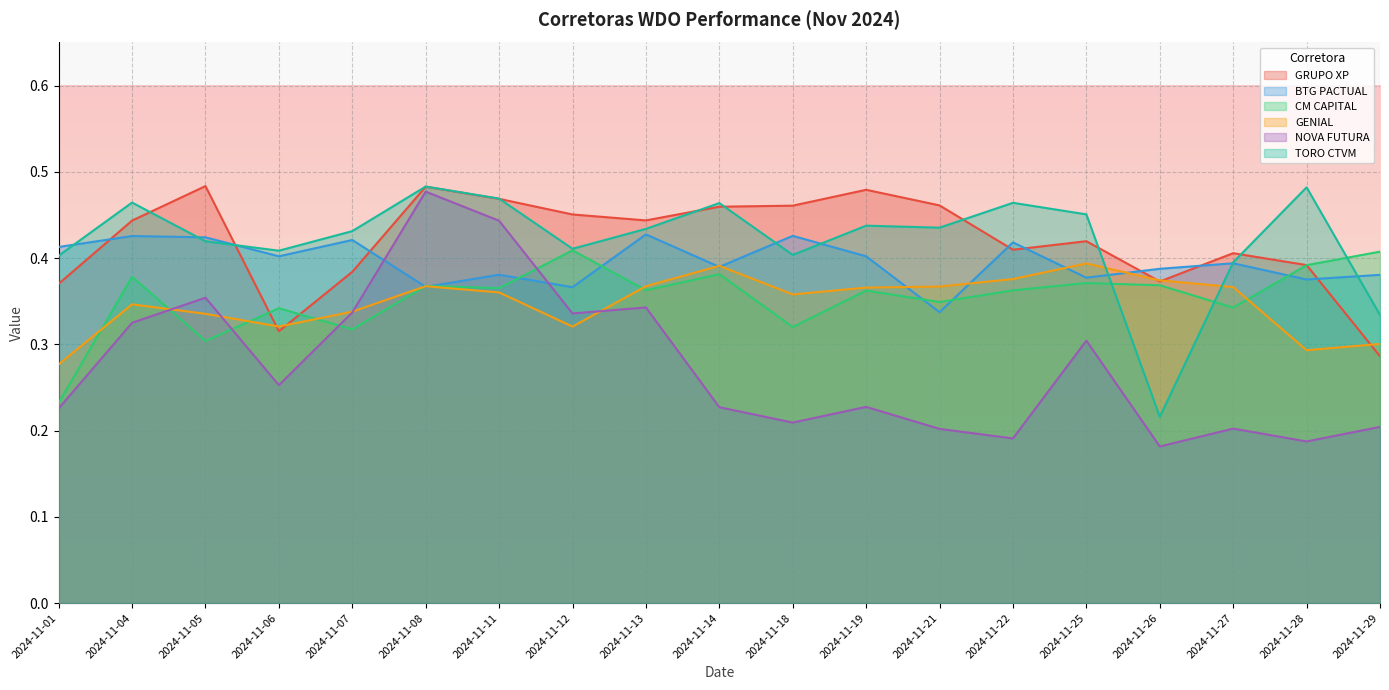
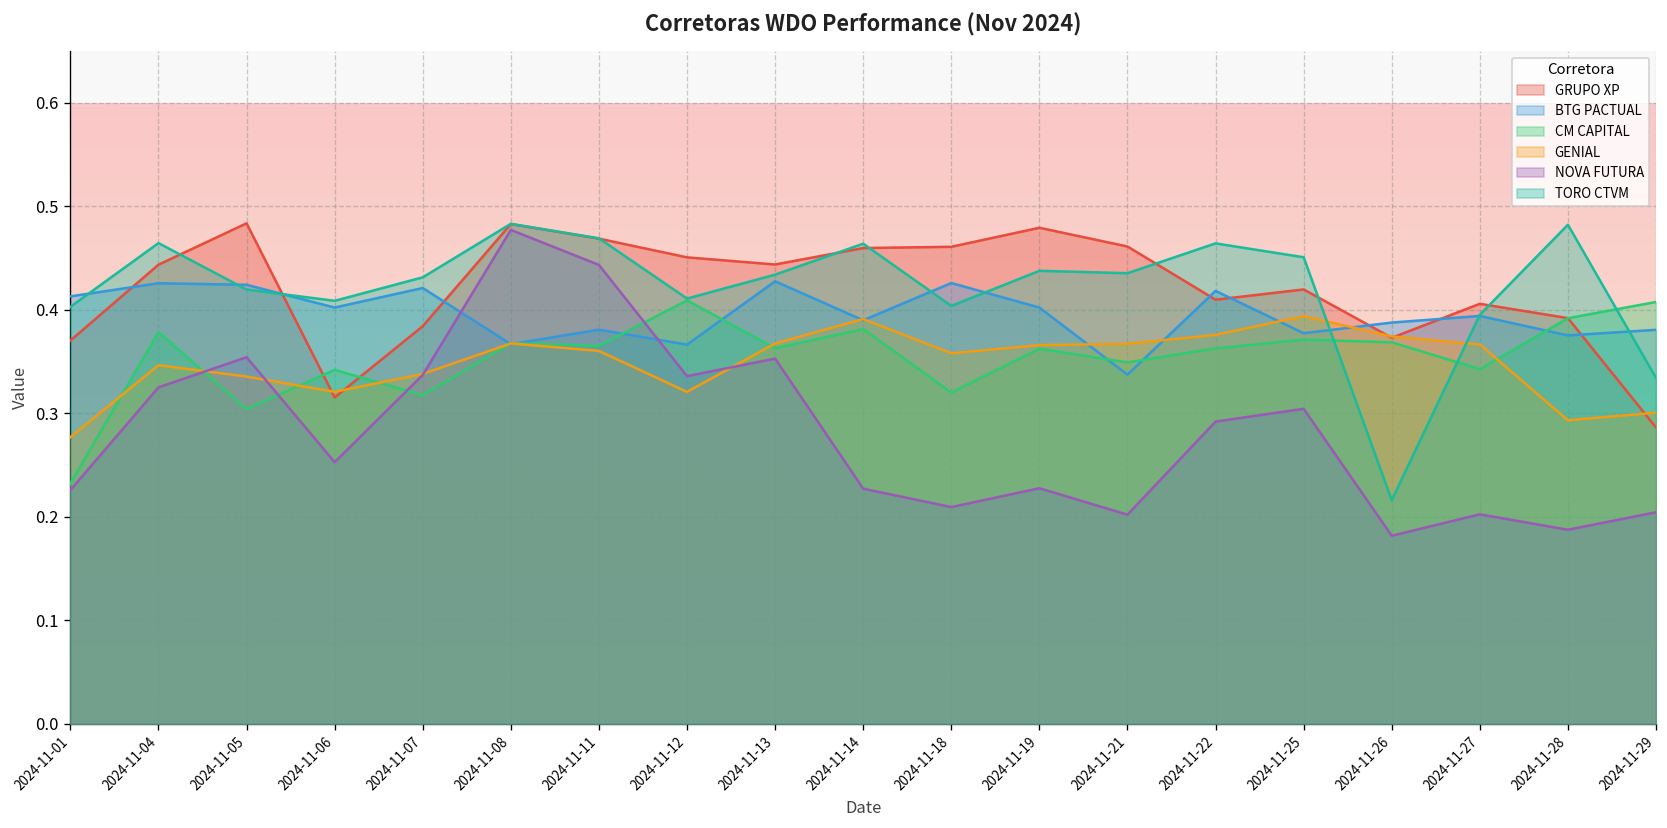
NOVA FUTURA, 2024-11-13: 0.34 -> 0.35
NOVA FUTURA, 2024-11-22: 0.19 -> 0.29
